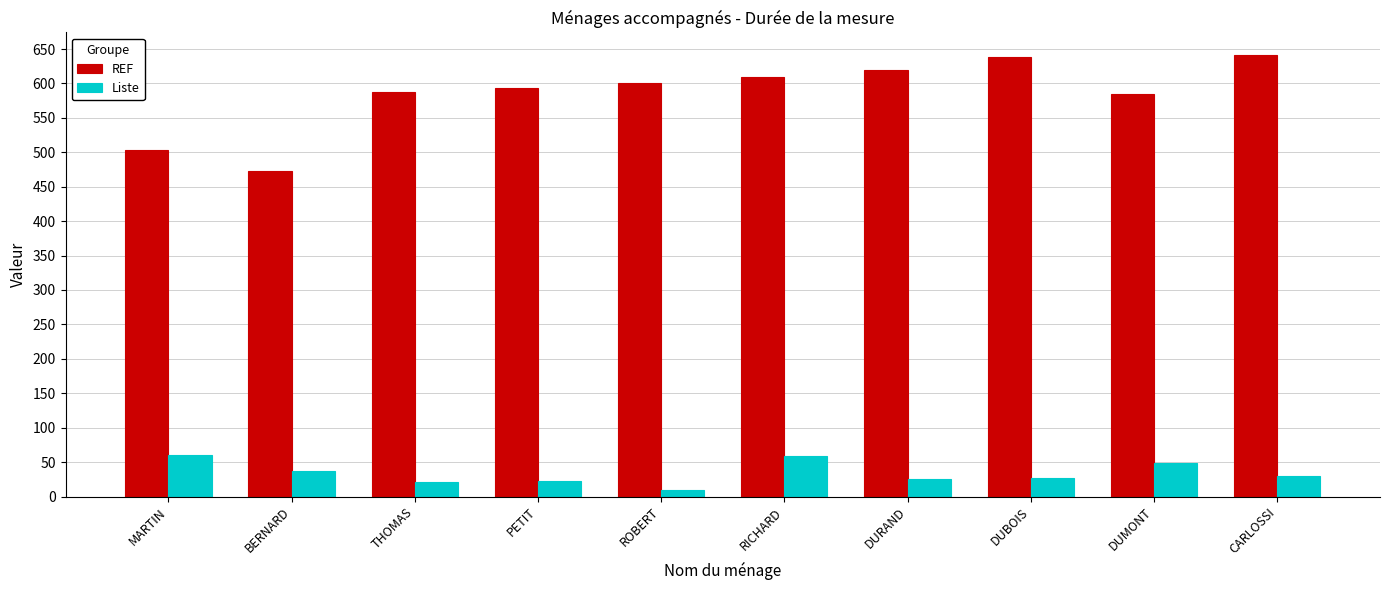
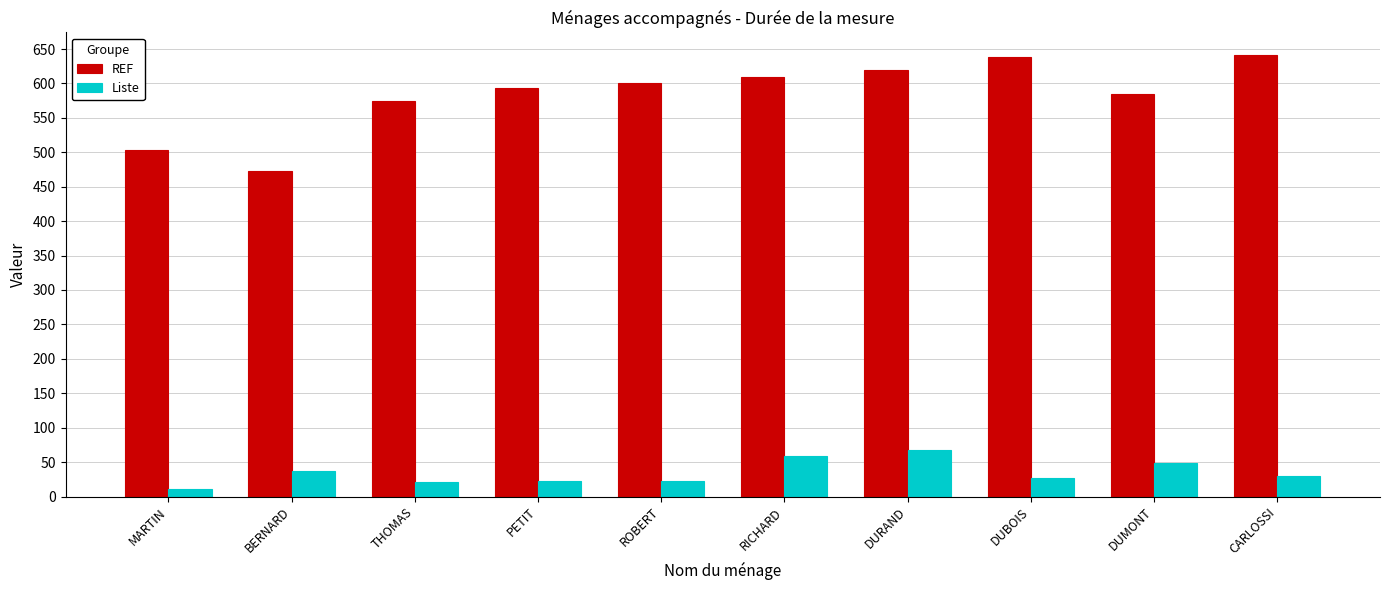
Liste, MARTIN: 60 -> 10
REF, THOMAS: 590 -> 580
Liste, ROBERT: 10 -> 20
Liste, DURAND: 30 -> 70
